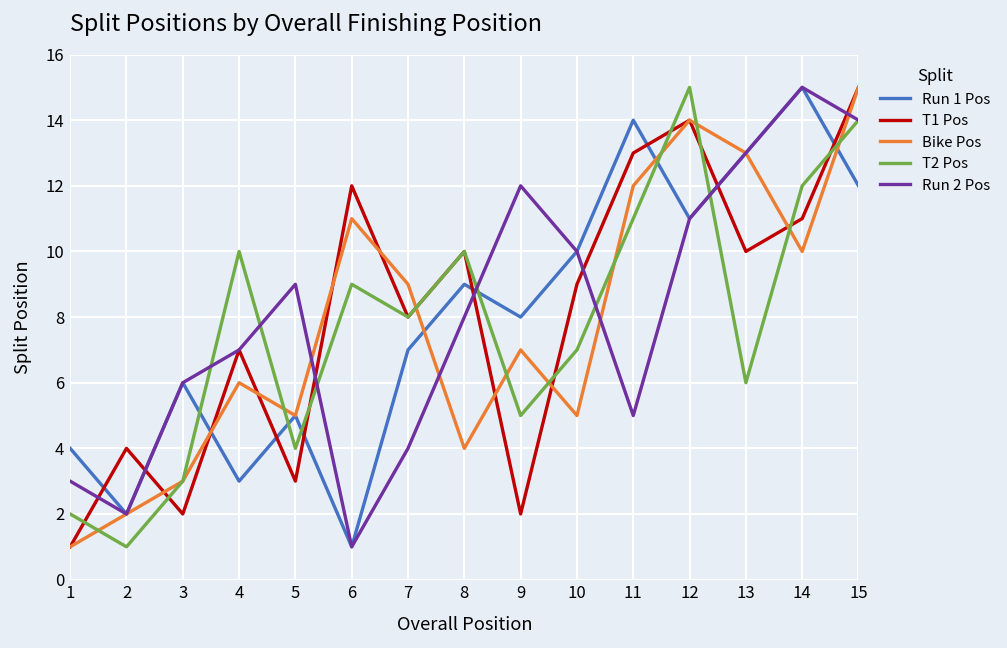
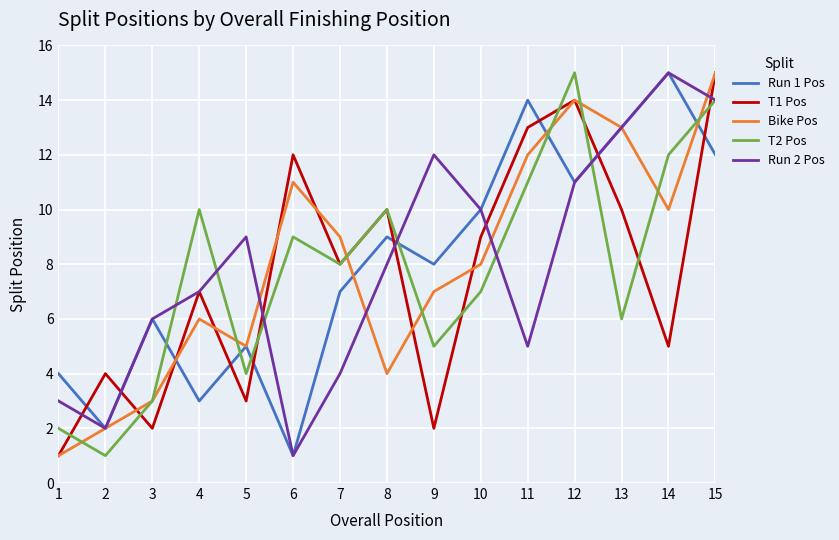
Bike Pos, 10: 5 -> 8
T1 Pos, 14: 11 -> 5
